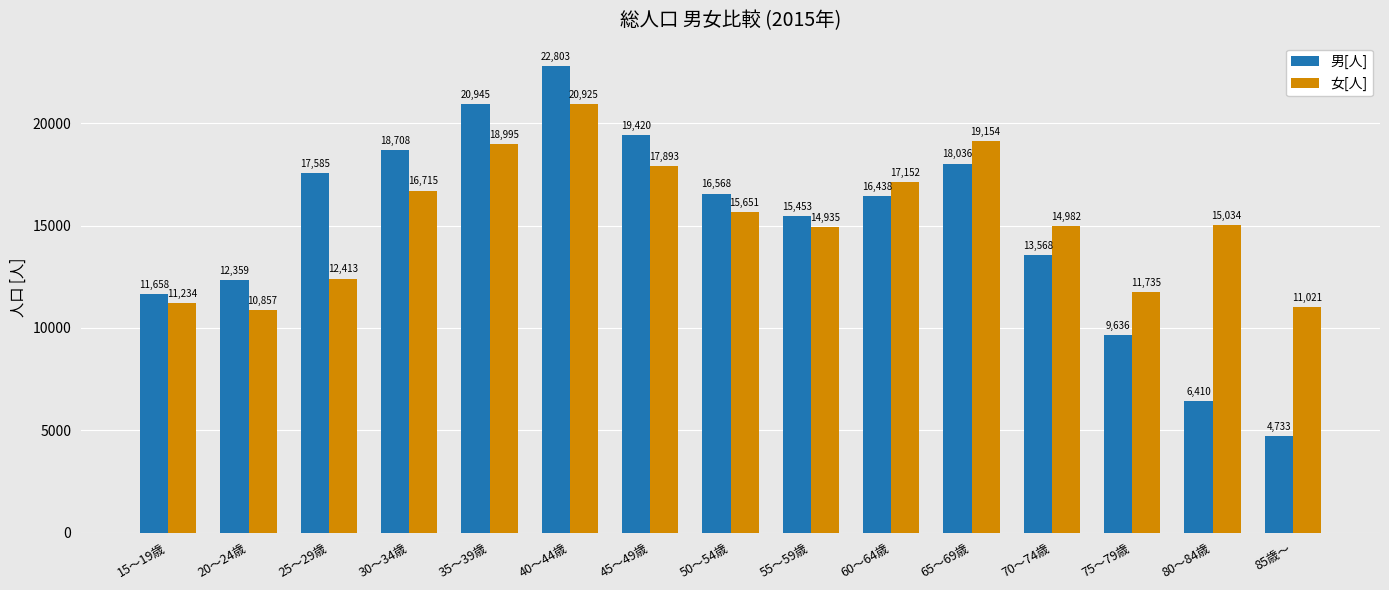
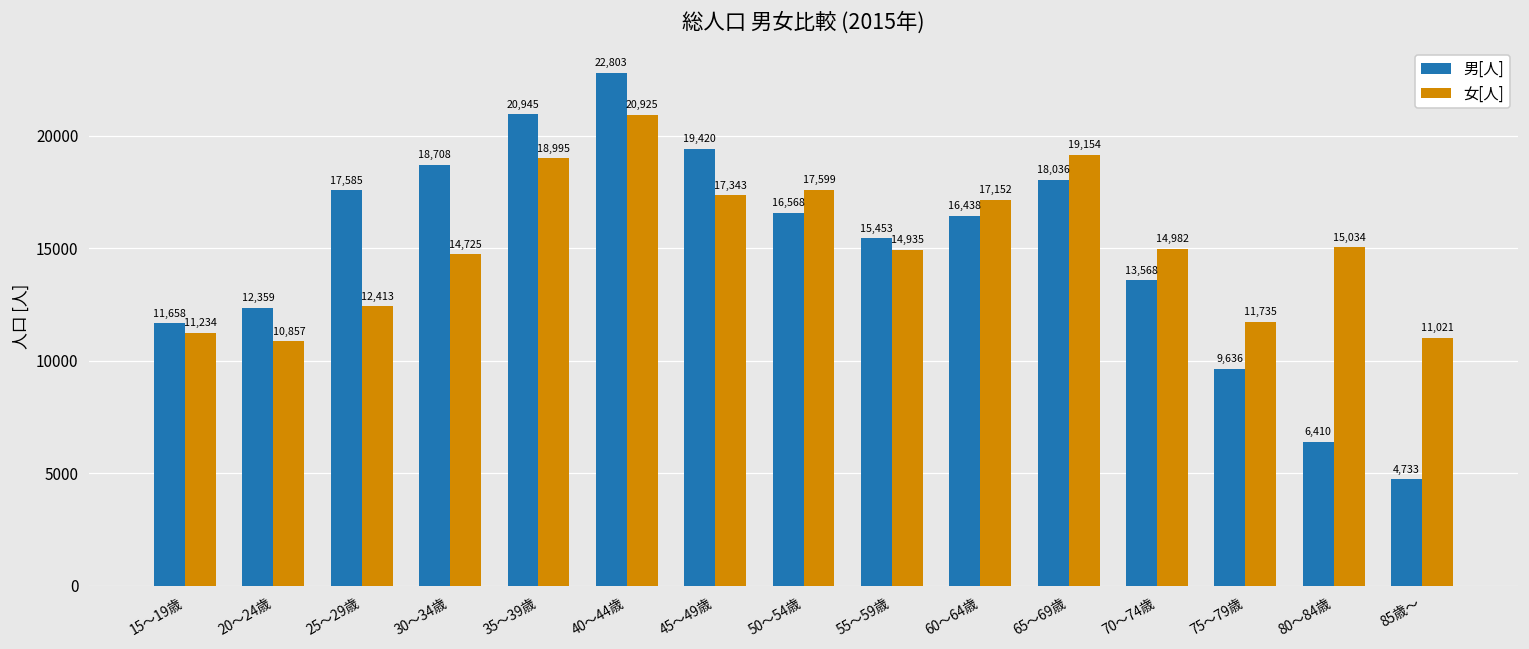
女[人], 30～34歳: 16,715 -> 14,725
女[人], 45～49歳: 17,893 -> 17,343
女[人], 50～54歳: 15,651 -> 17,599
